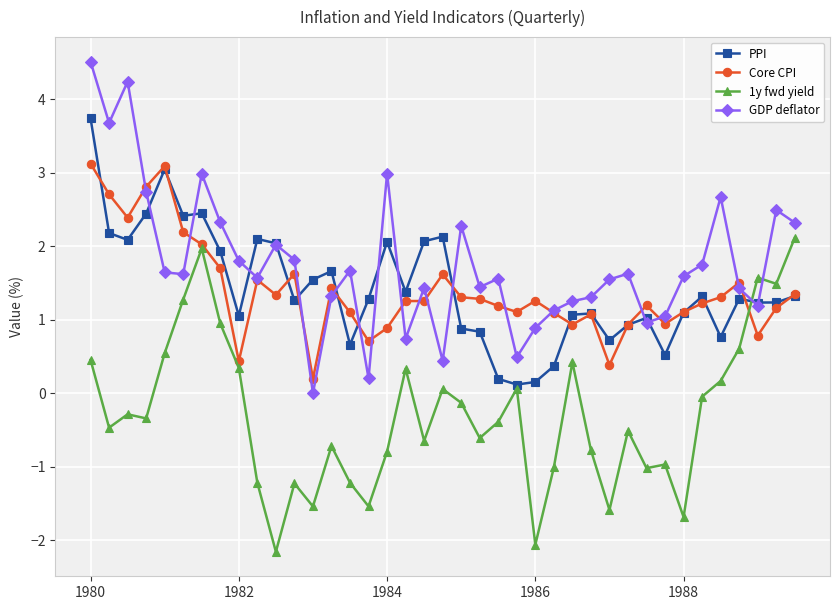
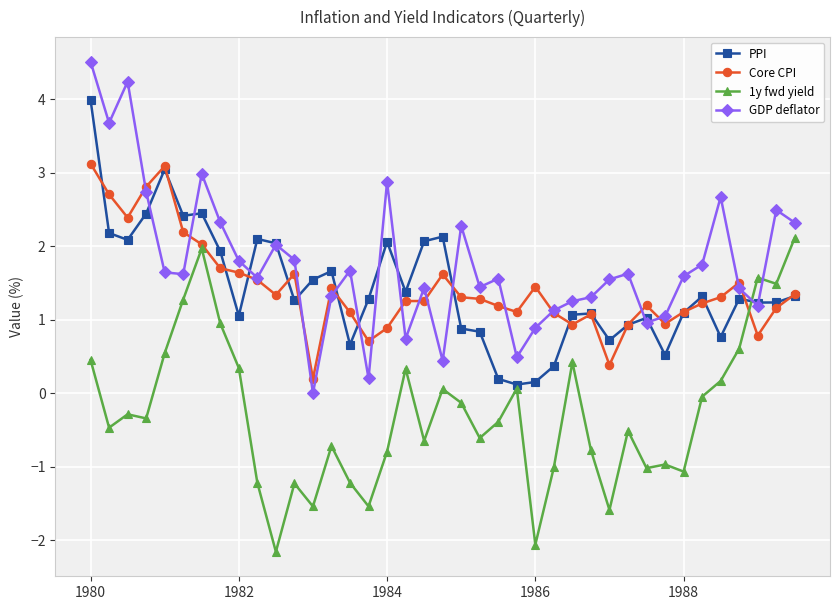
PPI, 1980: 3.7 -> 4.0
Core CPI, 1982: 0.4 -> 1.6
GDP deflator, 1984: 3.0 -> 2.9
Core CPI, 1986: 1.3 -> 1.5
1y fwd yield, 1988: -1.7 -> -1.1
